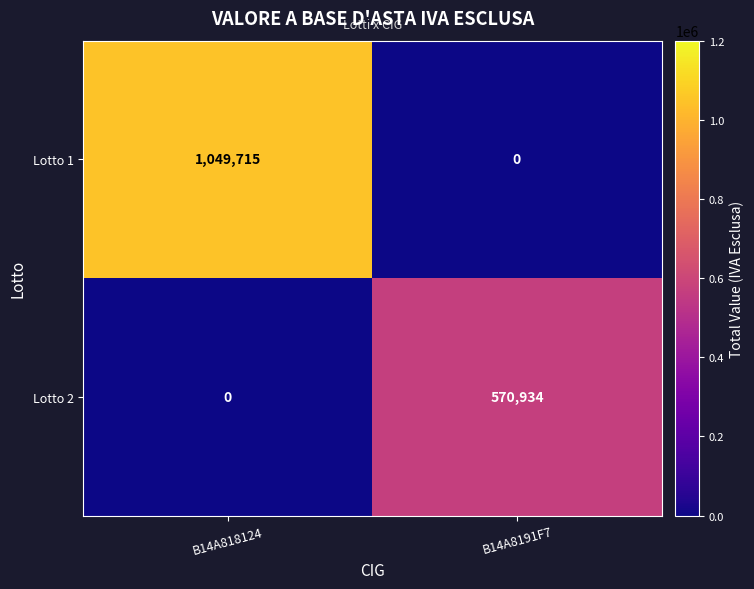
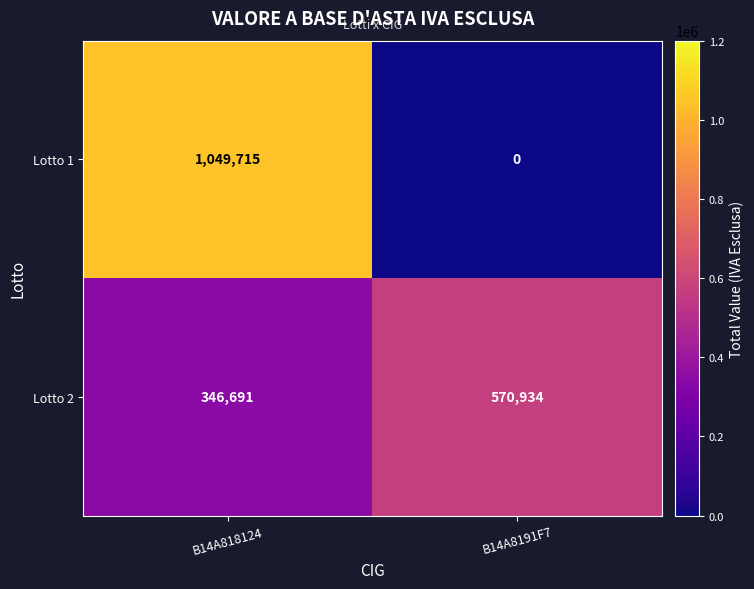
Lotto 2, B14A818124: 0 -> 346,691
